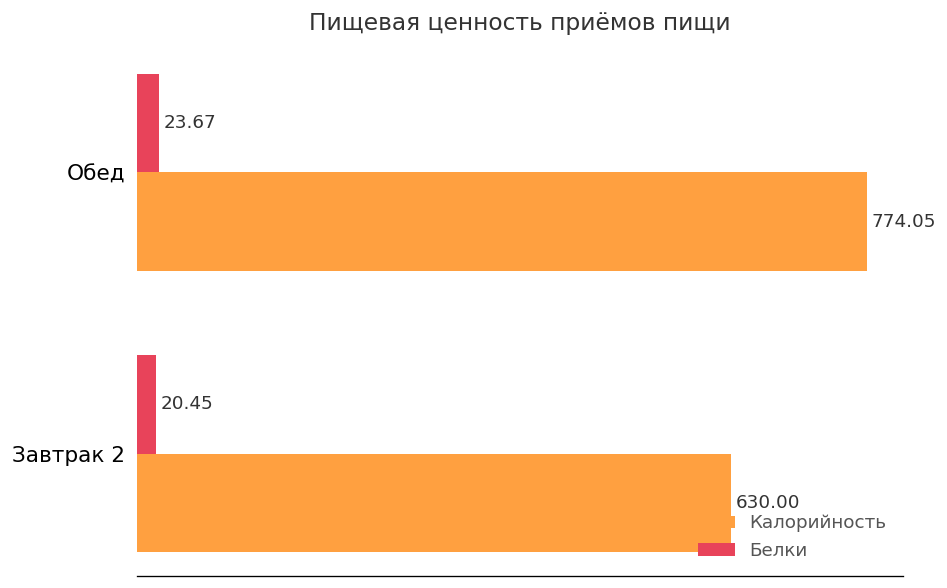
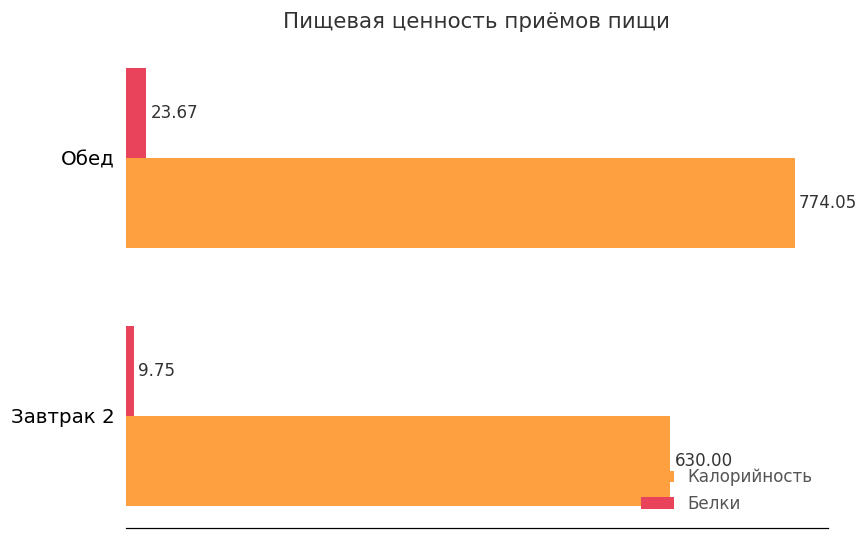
Белки, Завтрак 2: 20.45 -> 9.75
